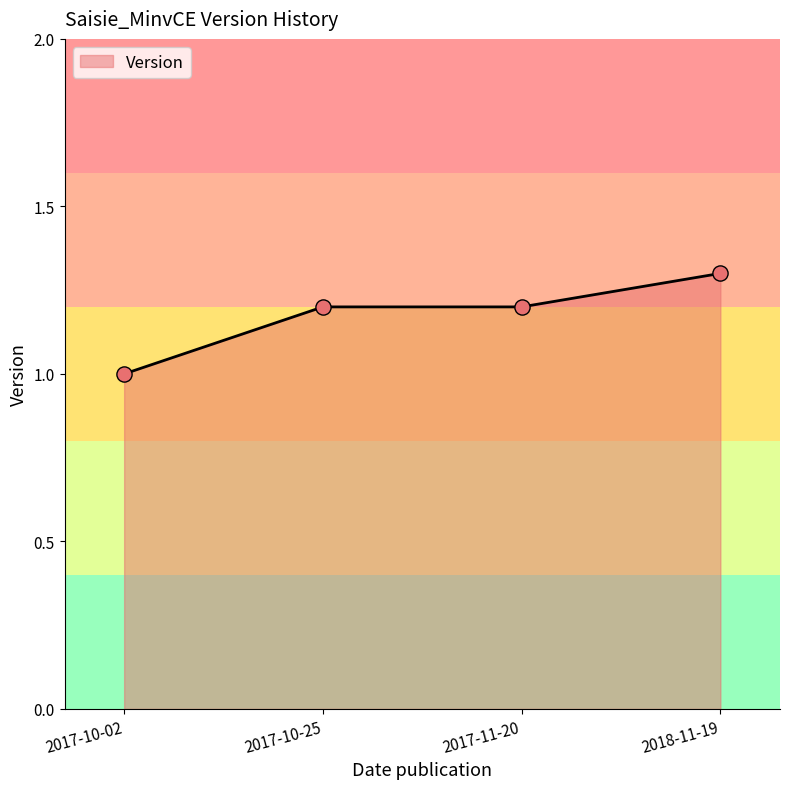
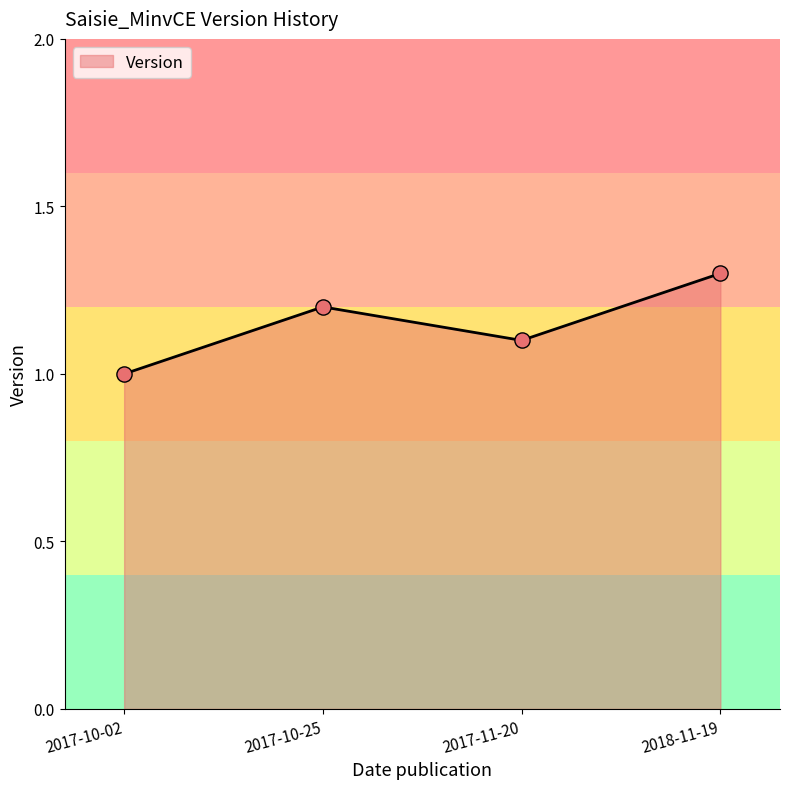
2017-11-20: 1.2 -> 1.1
